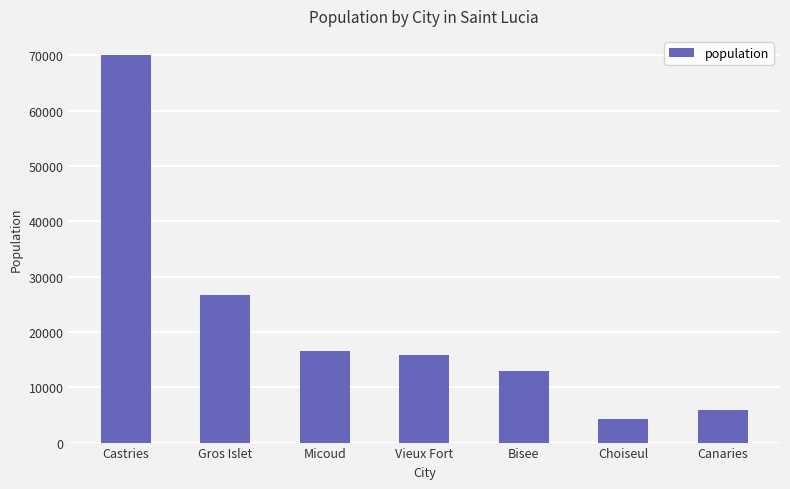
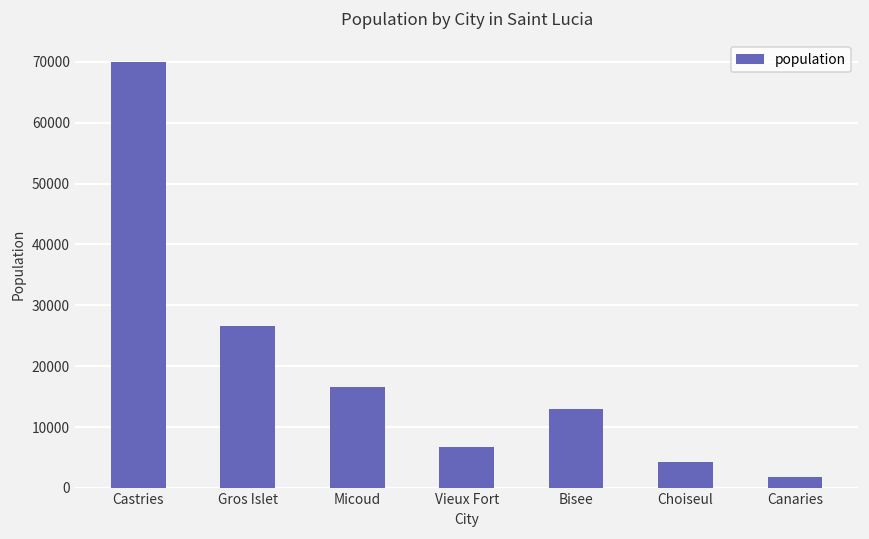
Vieux Fort: 16000 -> 7000
Canaries: 6000 -> 2000
